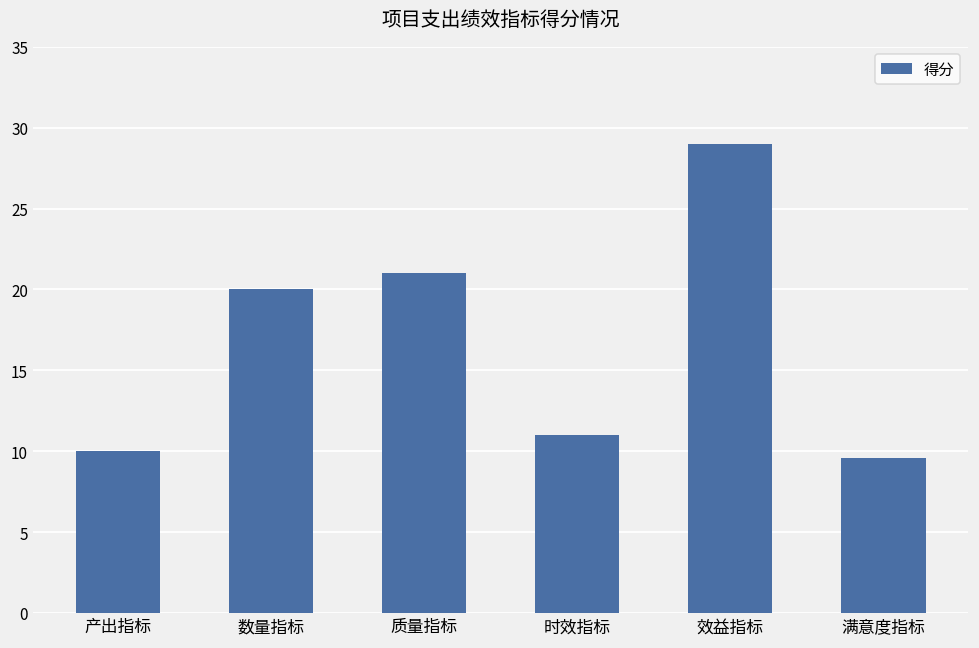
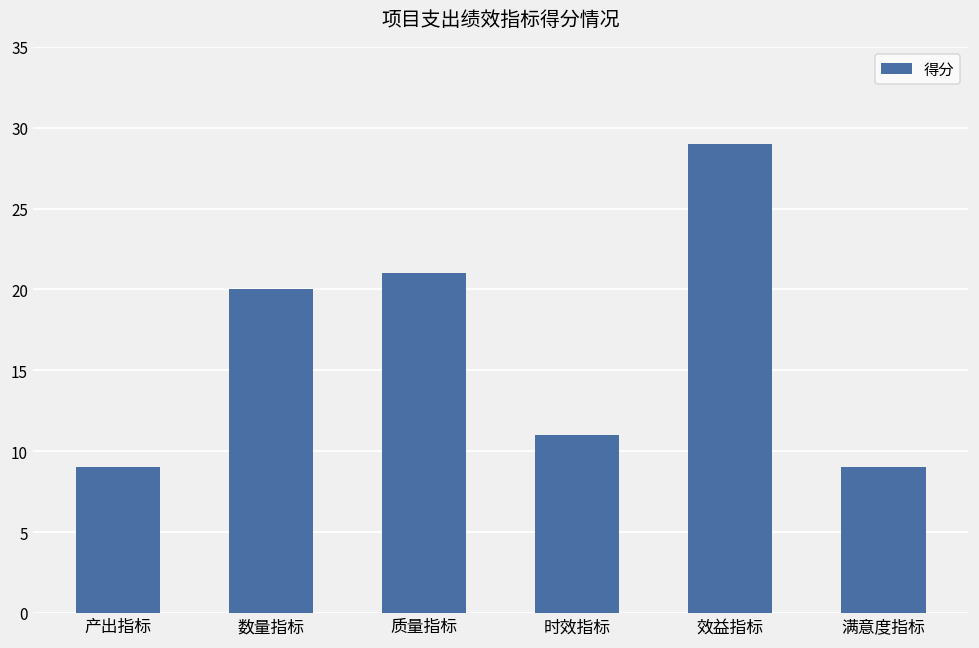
产出指标: 10 -> 9
满意度指标: 9.6 -> 9.0
